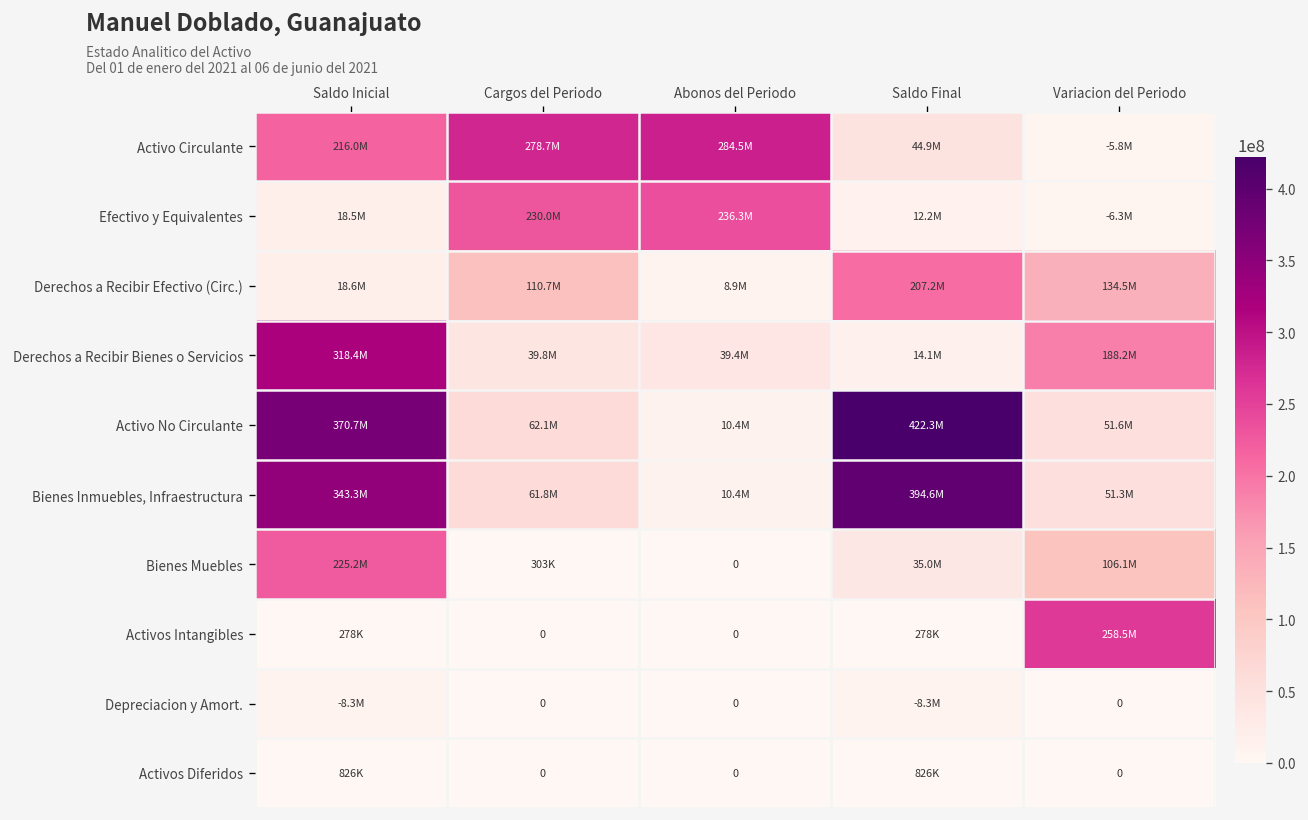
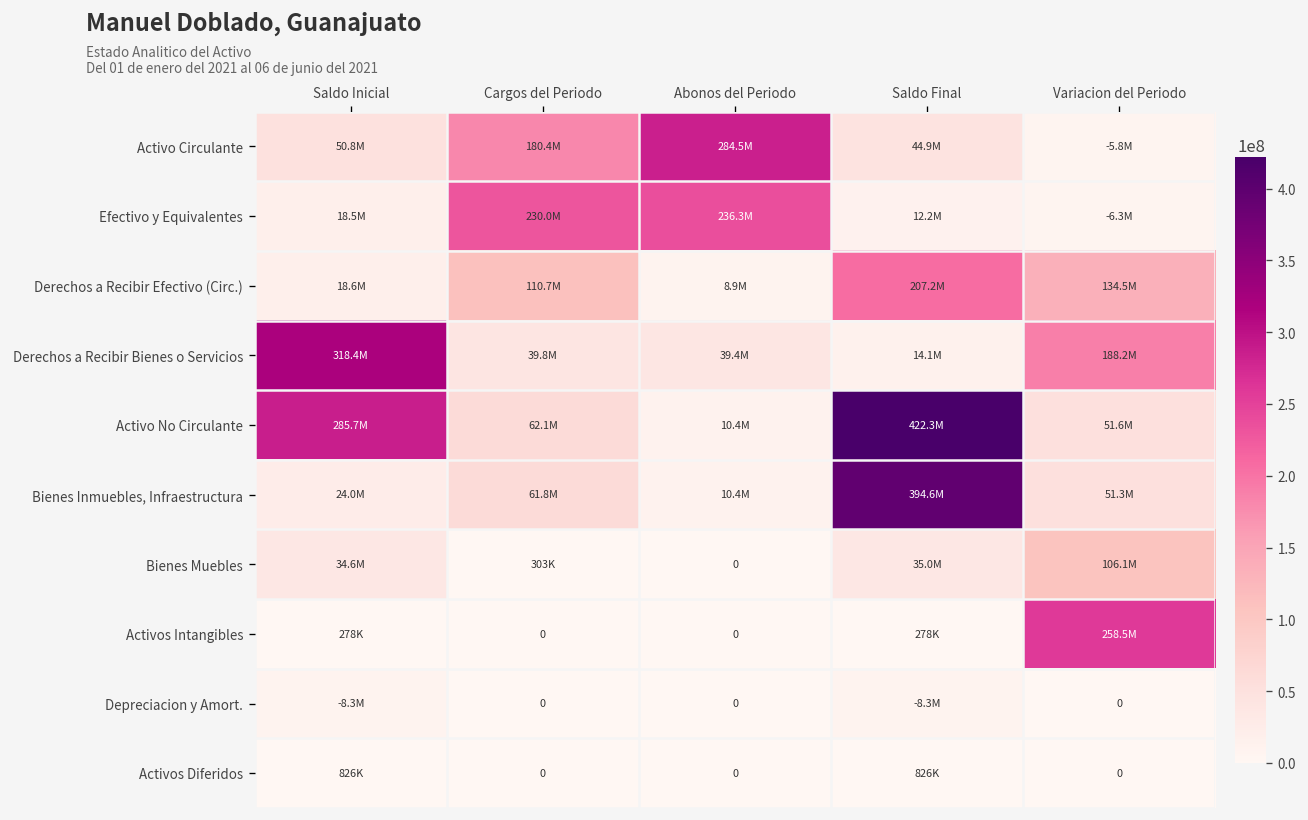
Activo Circulante, Saldo Inicial: 216.0M -> 50.8M
Activo Circulante, Cargos del Periodo: 278.7M -> 180.4M
Activo No Circulante, Saldo Inicial: 370.7M -> 285.7M
Bienes Inmuebles, Infraestructura, Saldo Inicial: 343.3M -> 24.0M
Bienes Muebles, Saldo Inicial: 225.2M -> 34.6M
